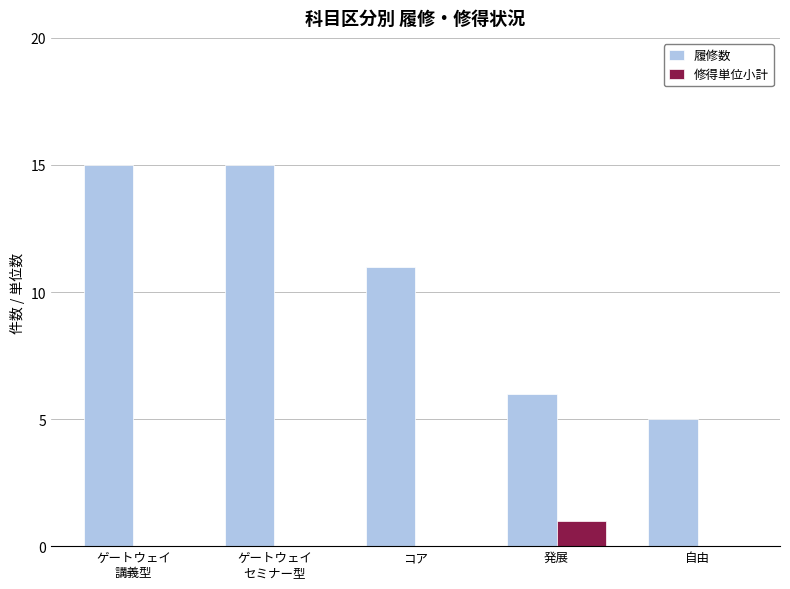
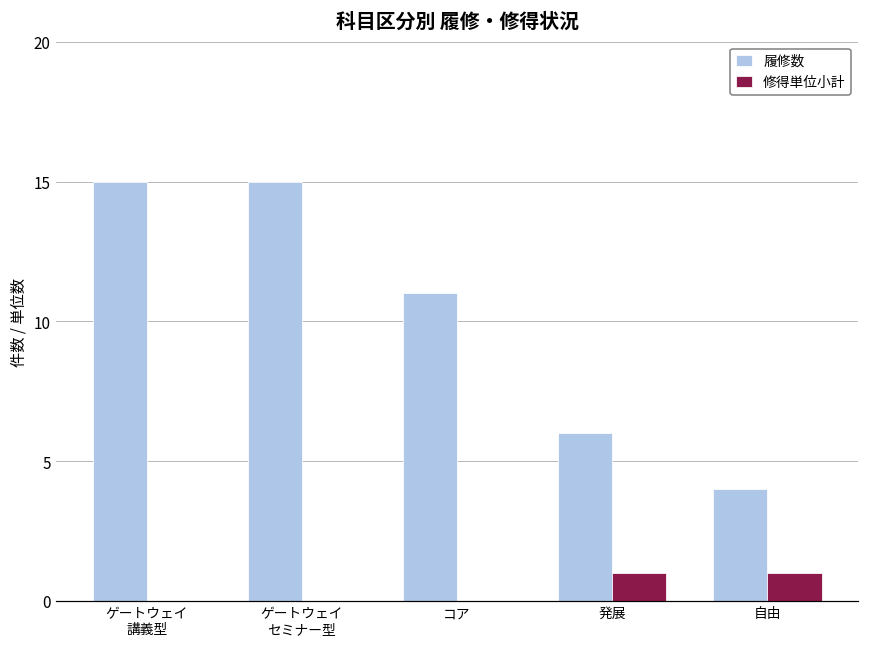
履修数, 自由: 5 -> 4
修得単位小計, 自由: 0 -> 1
